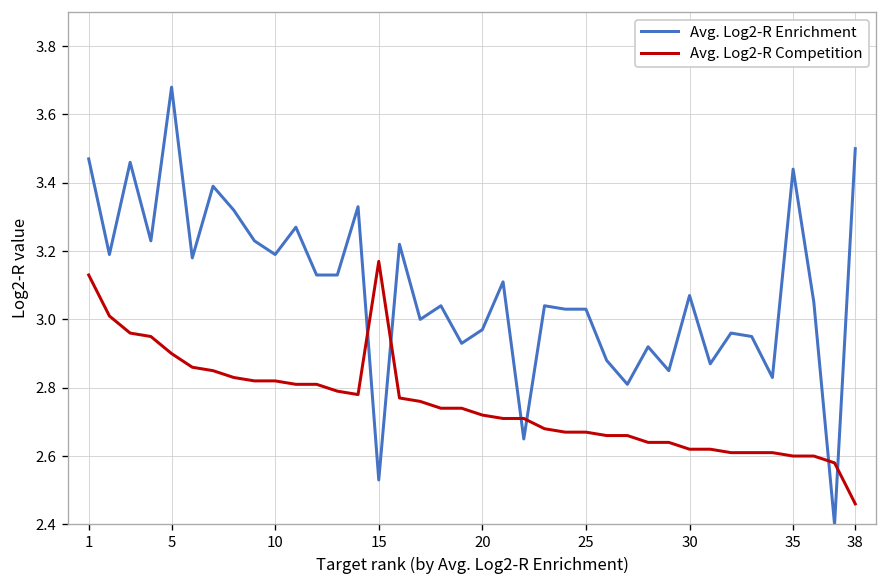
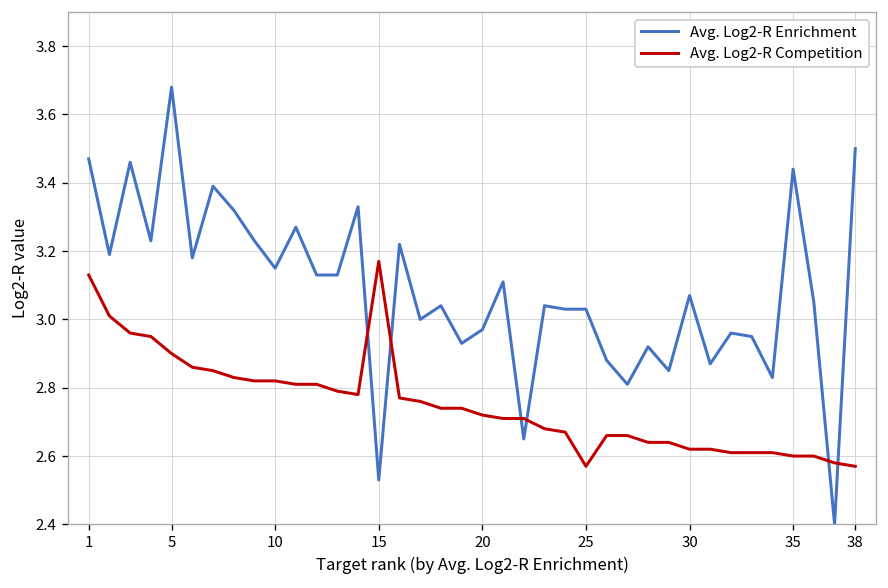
Avg. Log2-R Enrichment, 10: 3.19 -> 3.15
Avg. Log2-R Competition, 25: 2.67 -> 2.57
Avg. Log2-R Competition, 38: 2.46 -> 2.57
